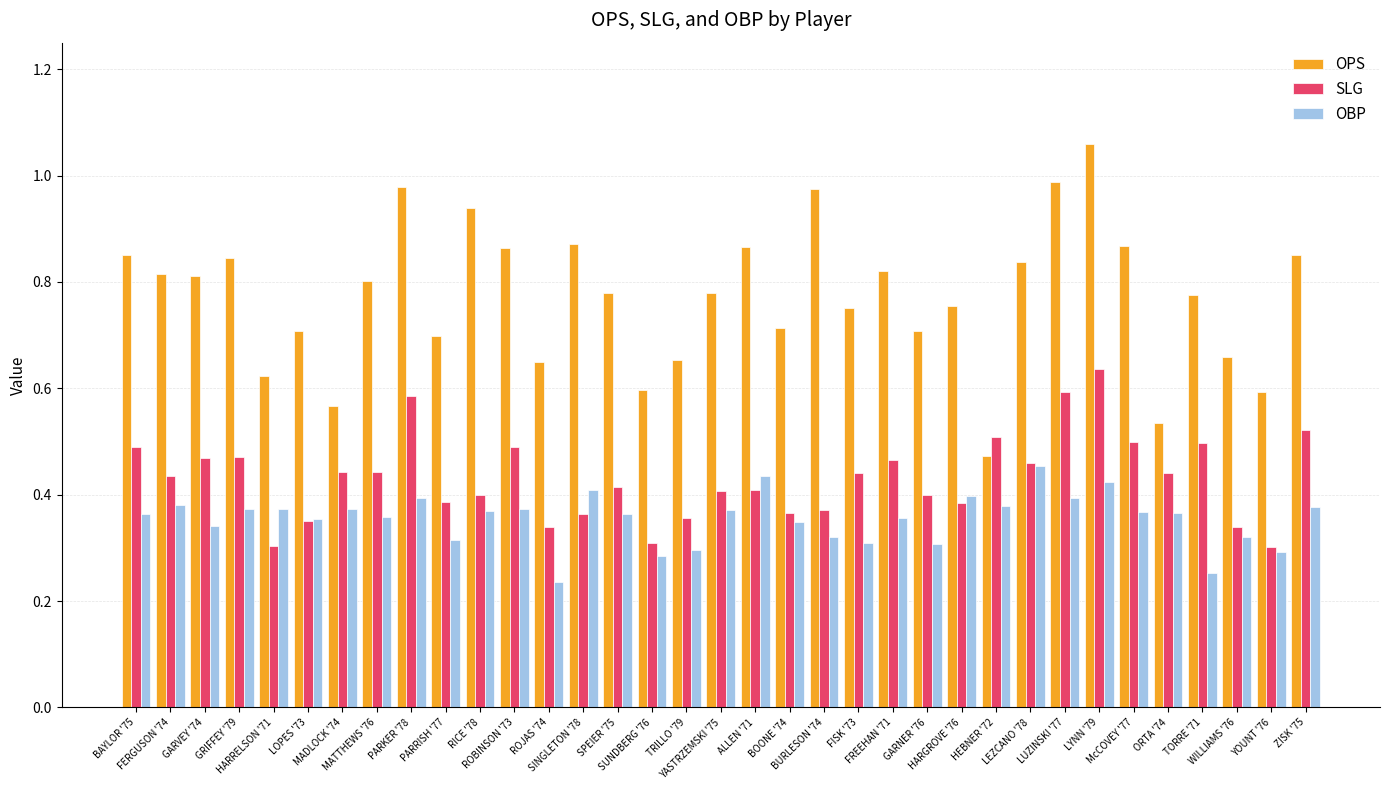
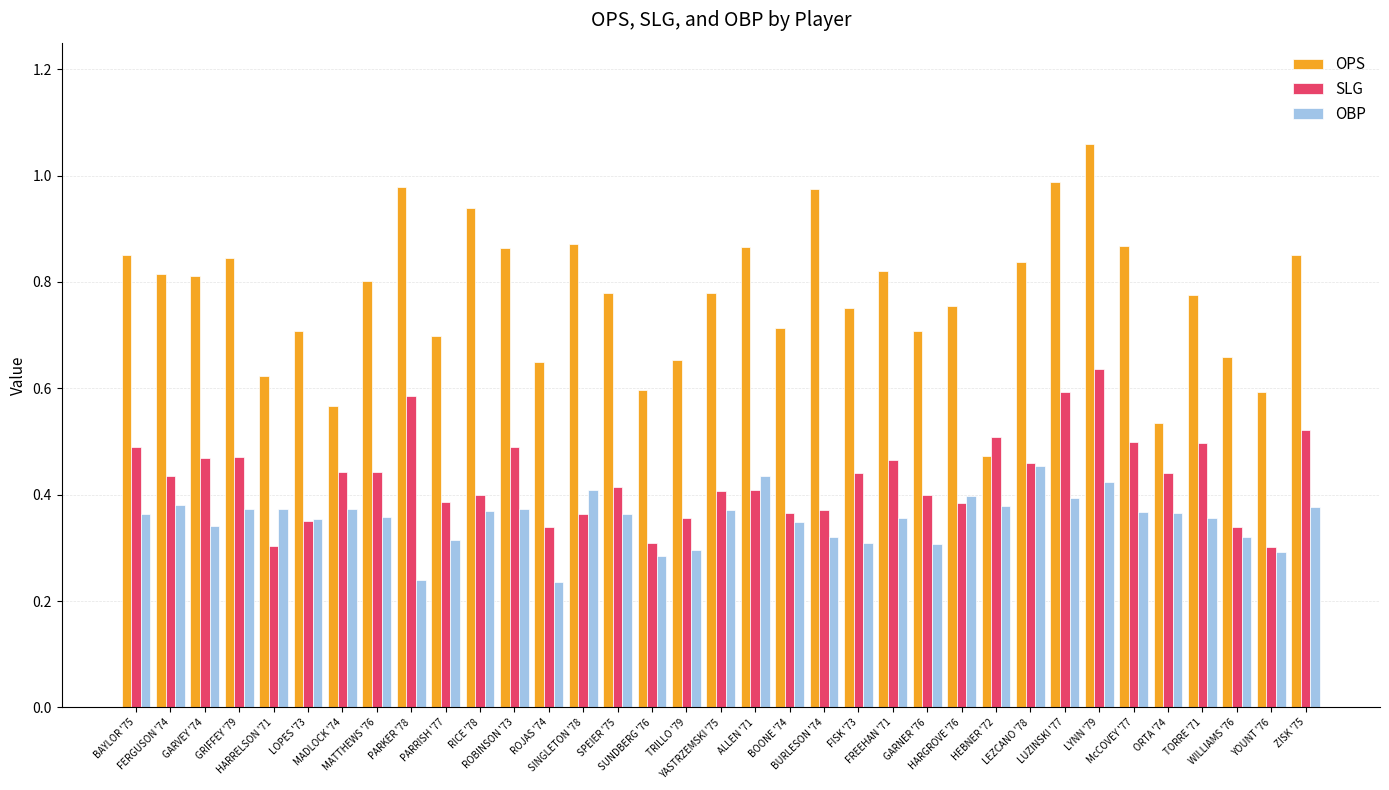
OBP, PARKER '78: 0.39 -> 0.24
OBP, TORRE '71: 0.25 -> 0.36
